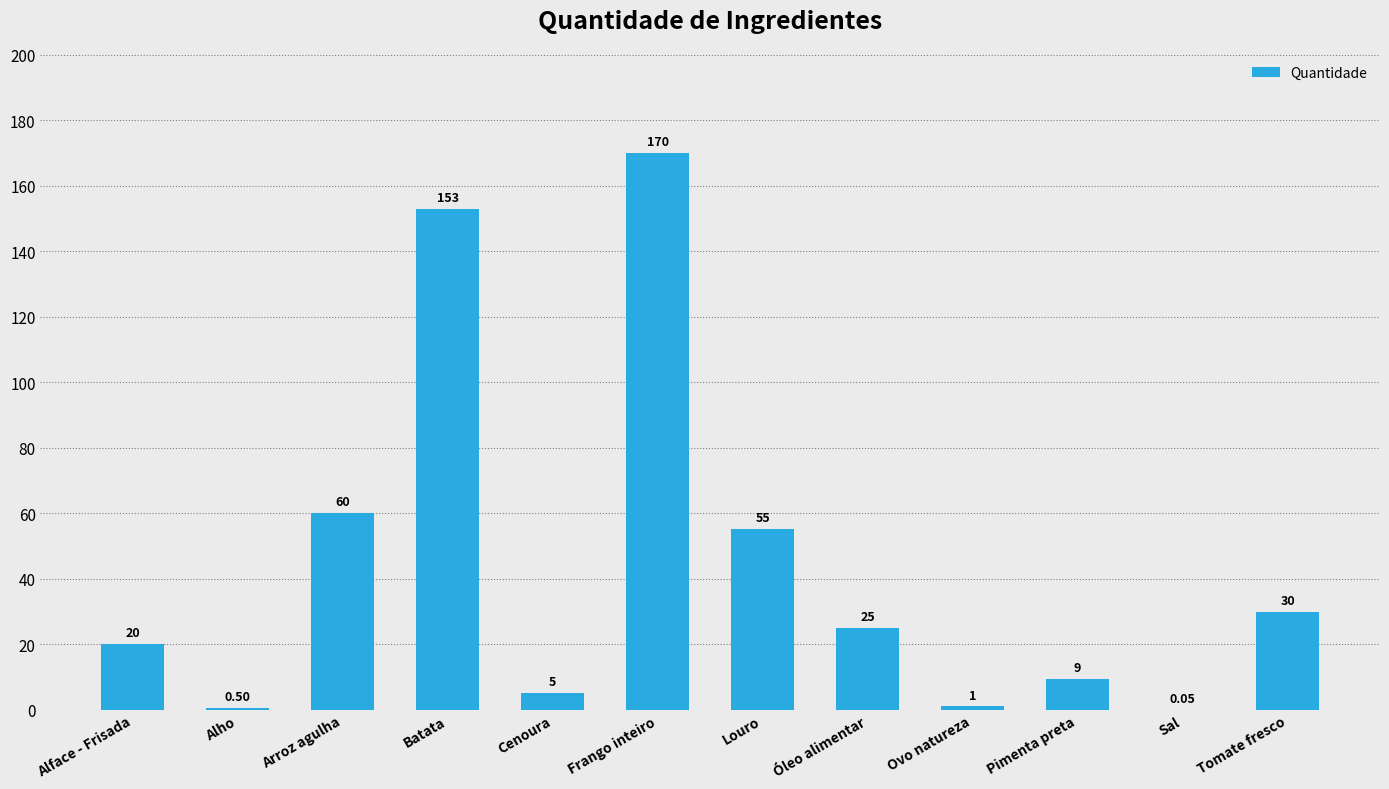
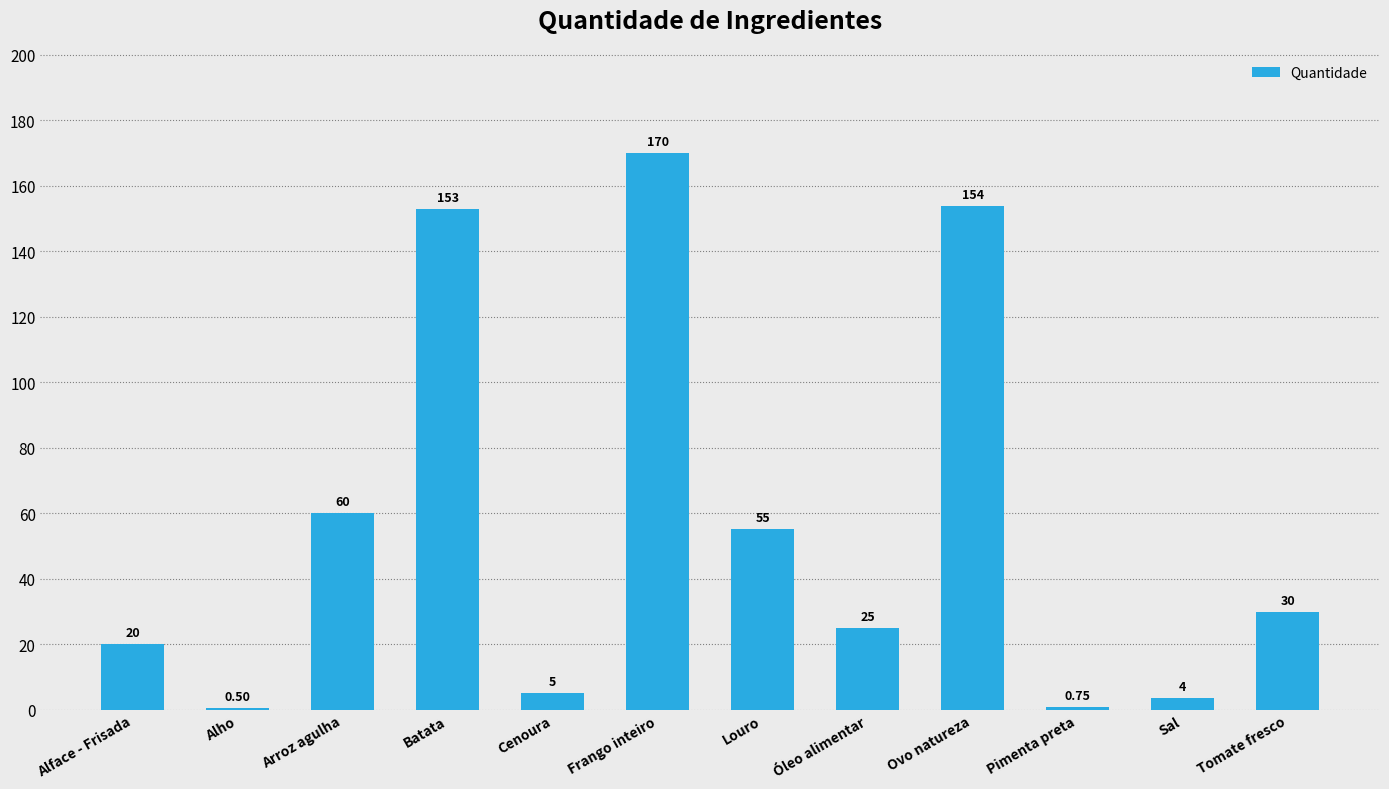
Ovo natureza: 1 -> 154
Pimenta preta: 9 -> 0.75
Sal: 0.05 -> 4
